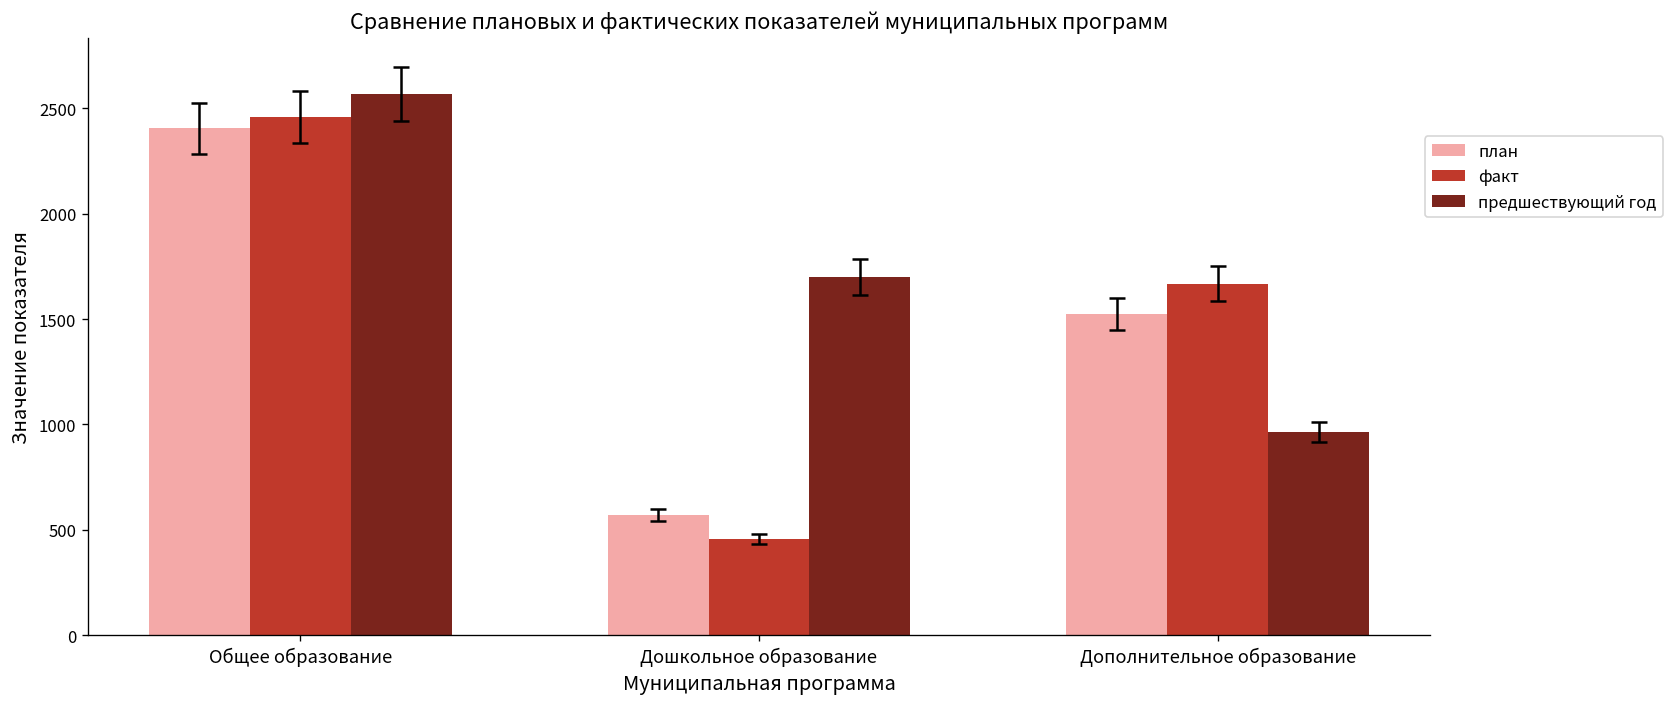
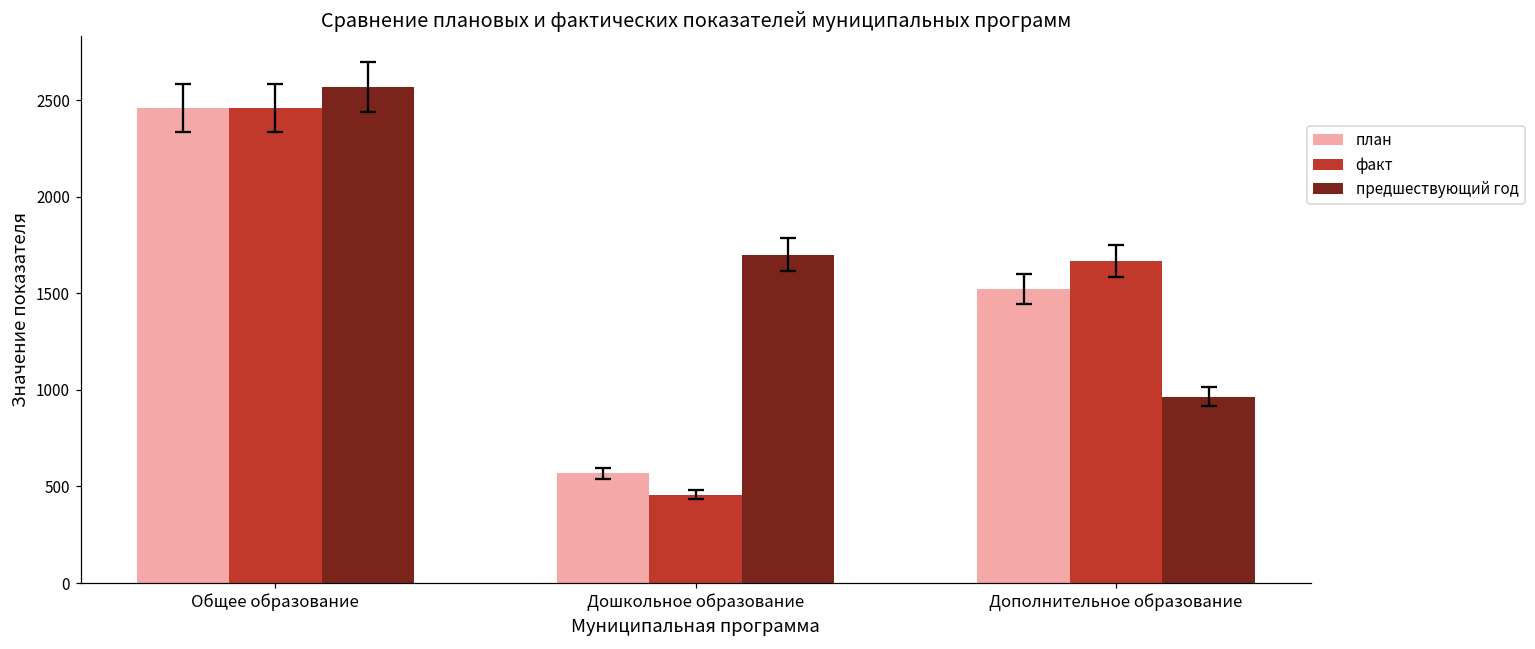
план, Общее образование: 2410 -> 2460
